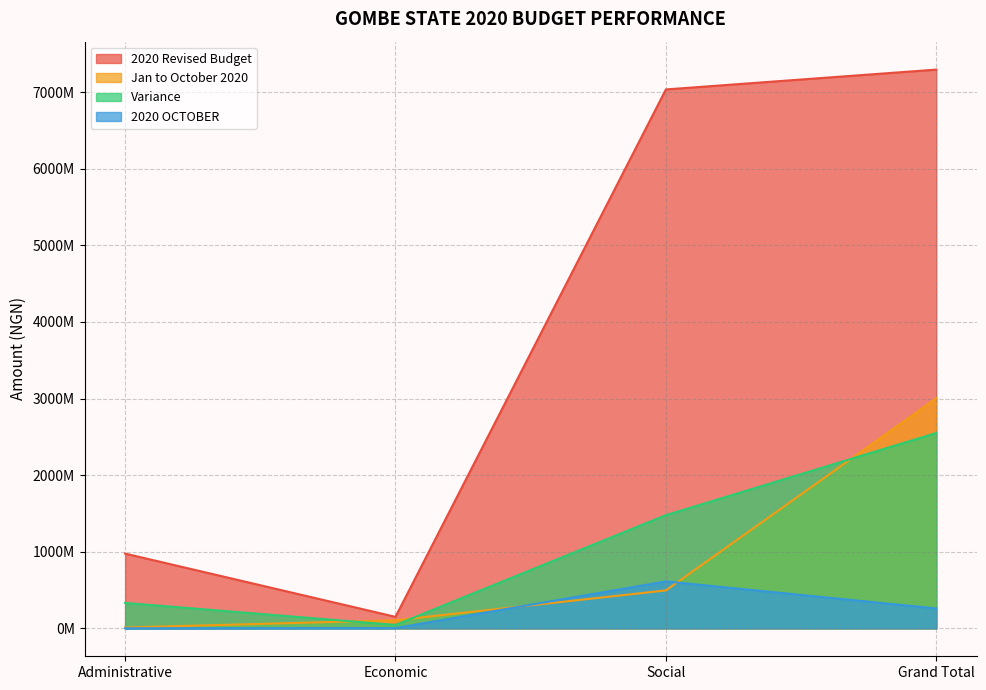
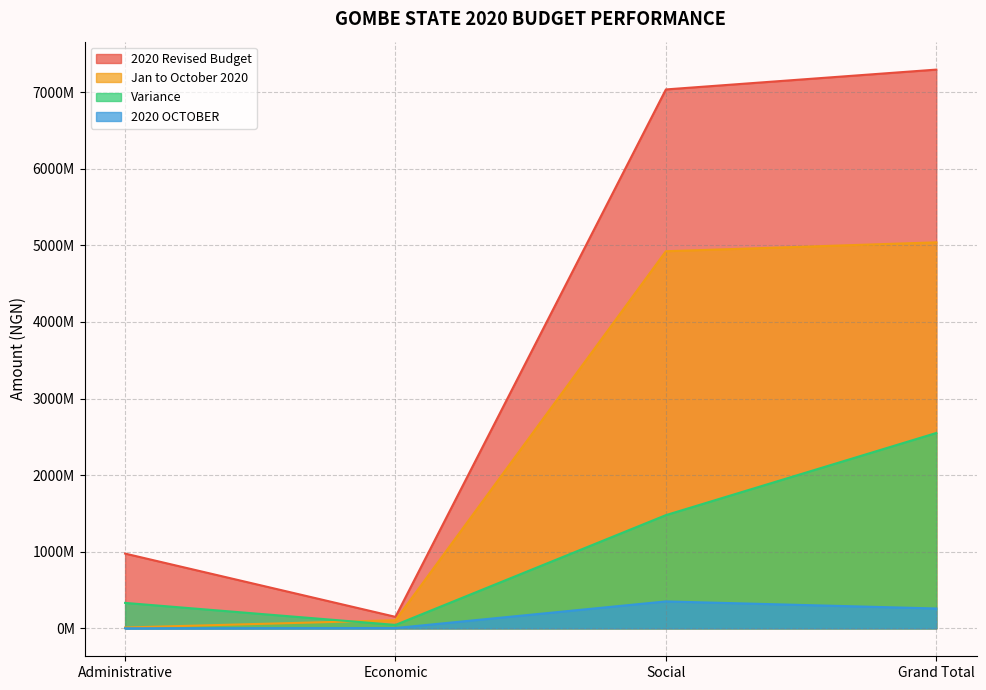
Jan to October 2020, Social: 500000000 -> 4900000000
2020 OCTOBER, Social: 600000000 -> 400000000
Jan to October 2020, Grand Total: 3000000000 -> 5000000000
